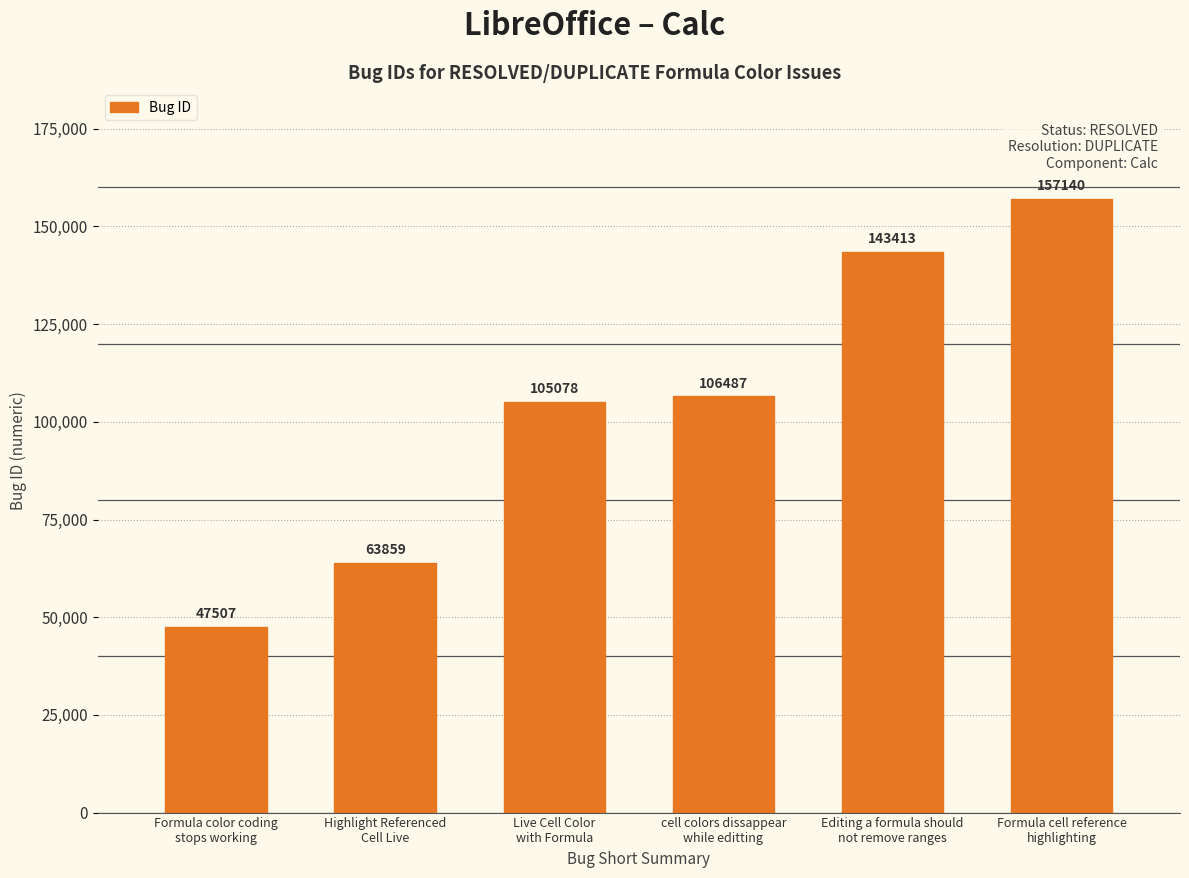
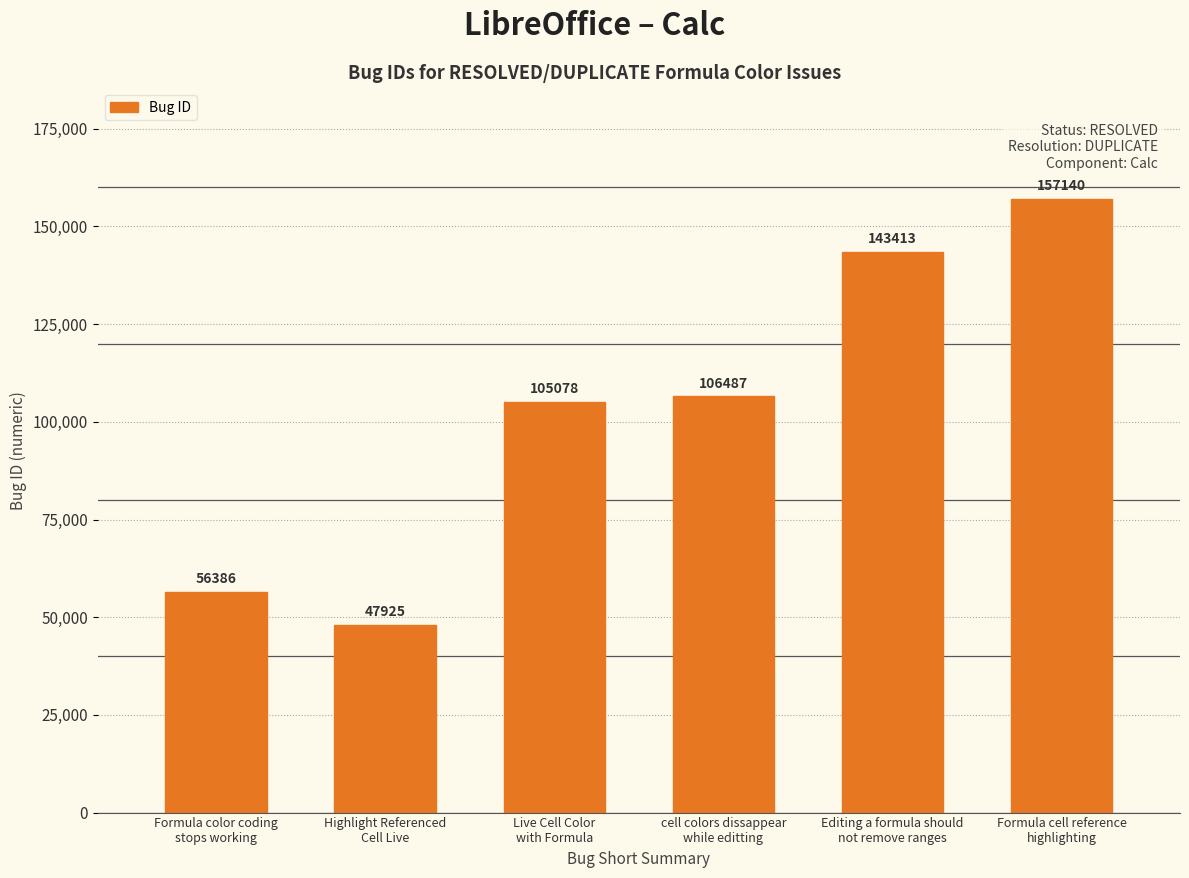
Formula color coding stops working: 47507 -> 56386
Highlight Referenced Cell Live: 63859 -> 47925
